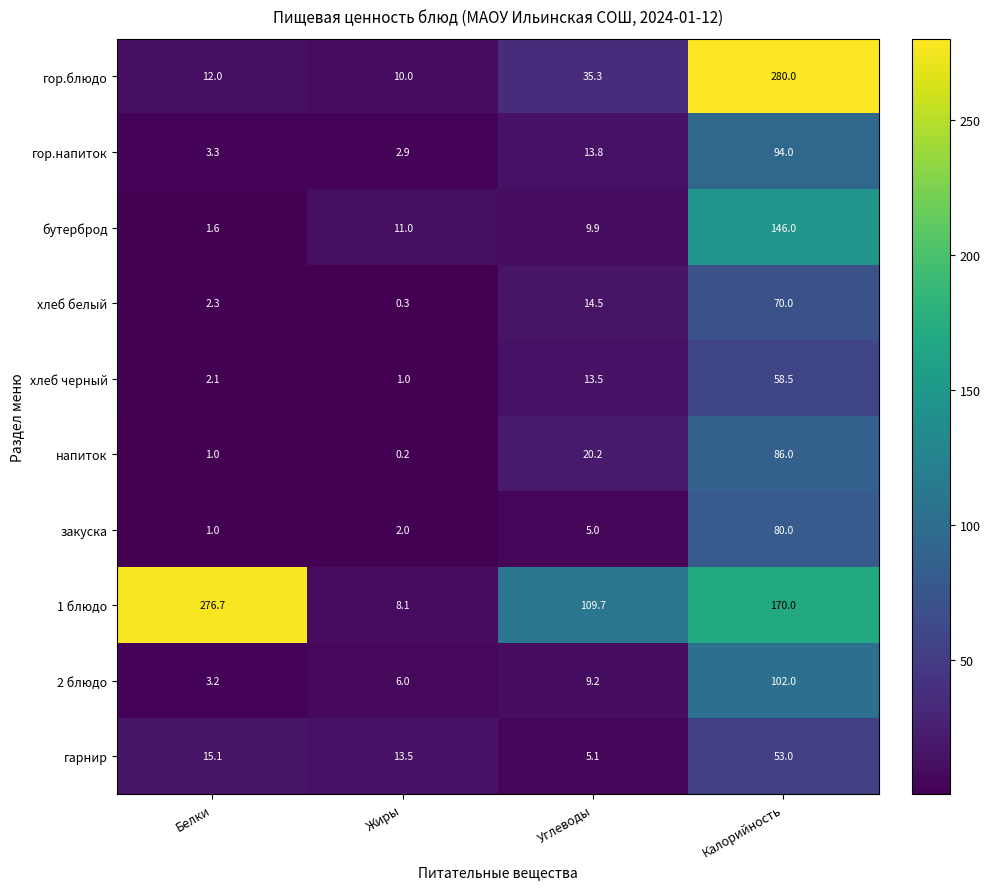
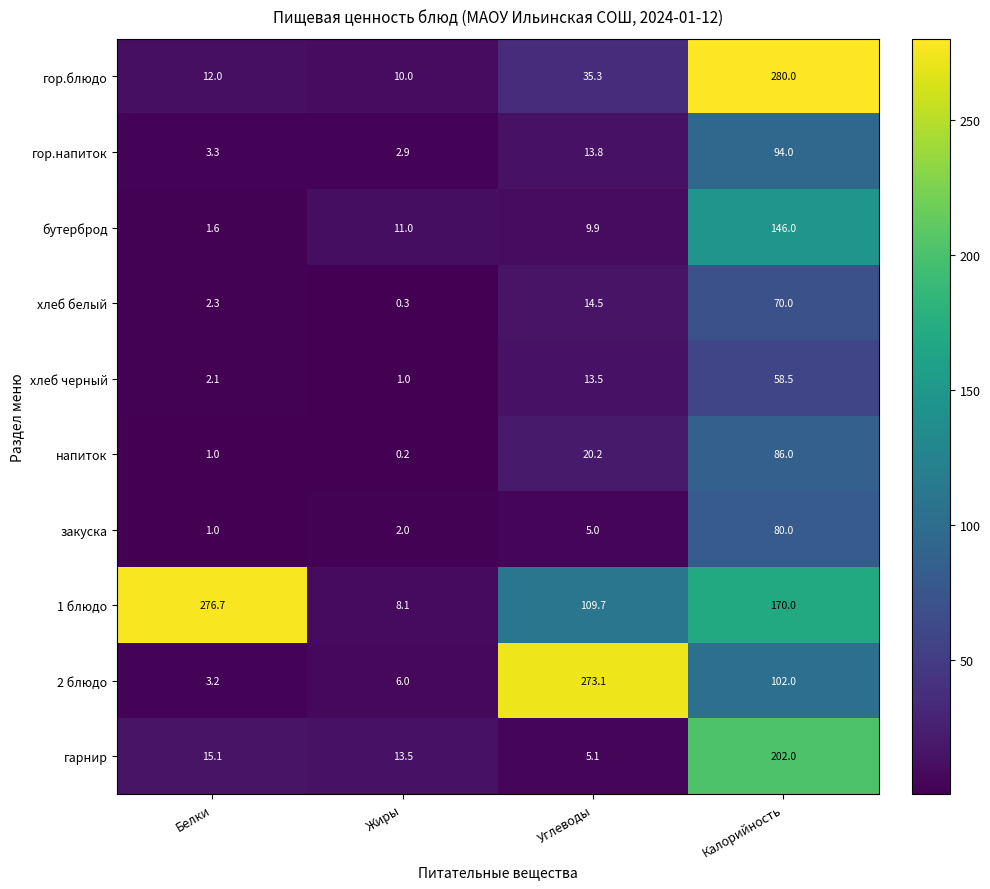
2 блюдо, Углеводы: 9.2 -> 273.1
гарнир, Калорийность: 53.0 -> 202.0
